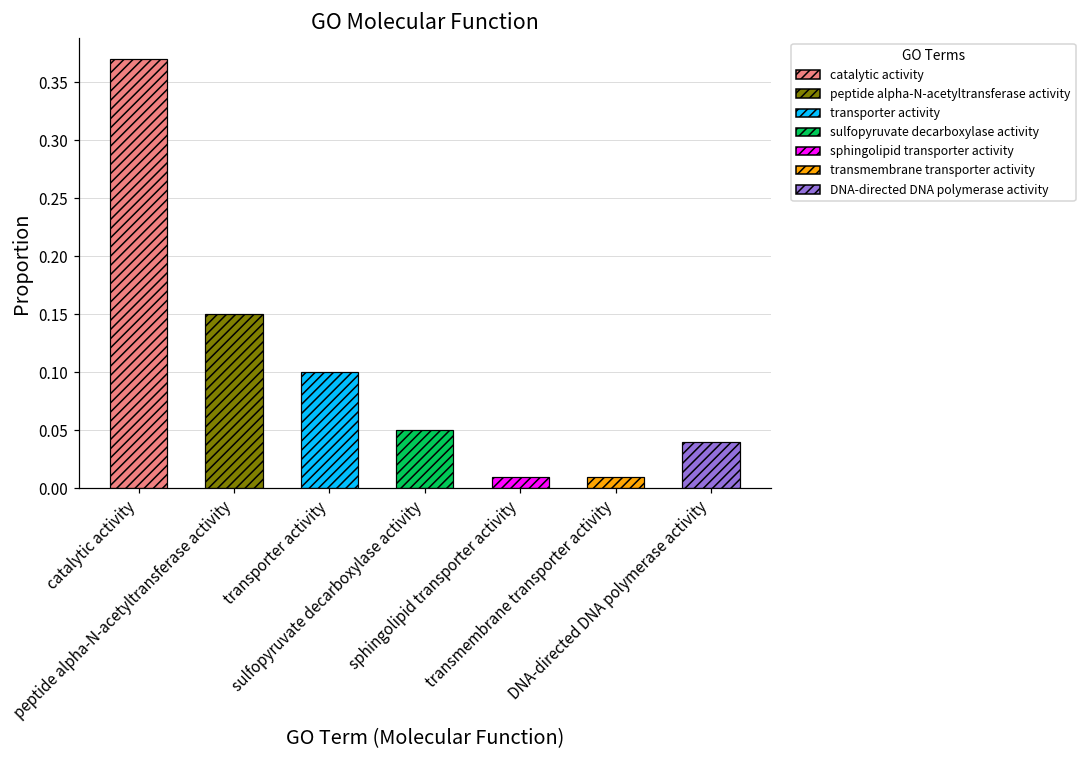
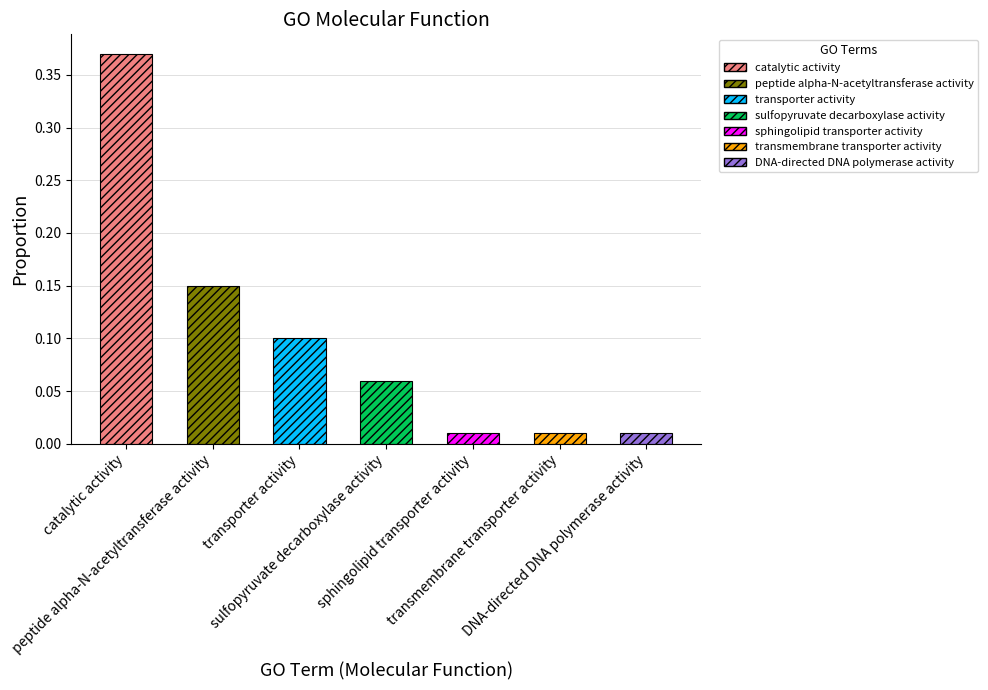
sulfopyruvate decarboxylase activity: 0.05 -> 0.06
DNA-directed DNA polymerase activity: 0.04 -> 0.01
